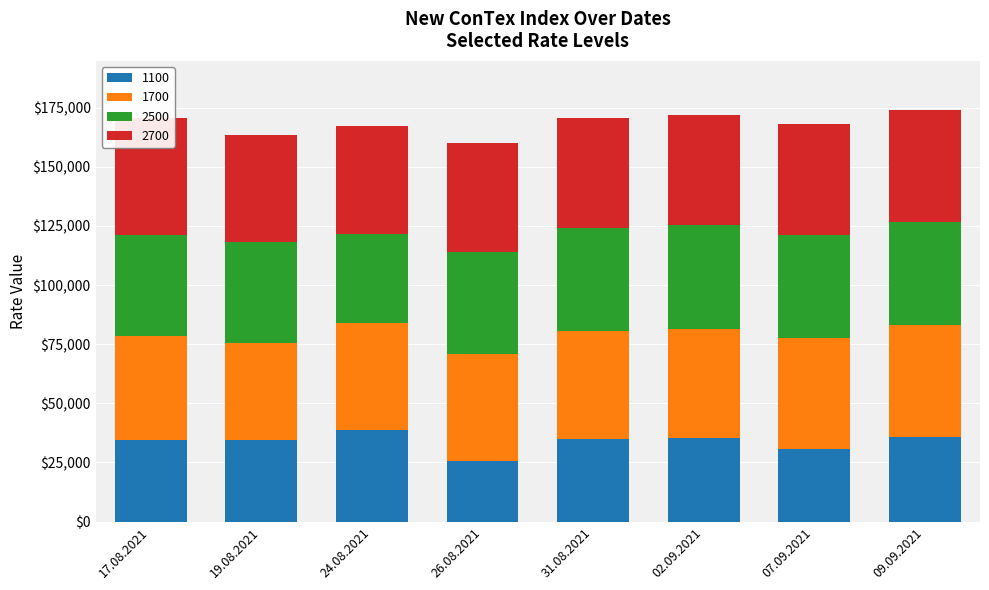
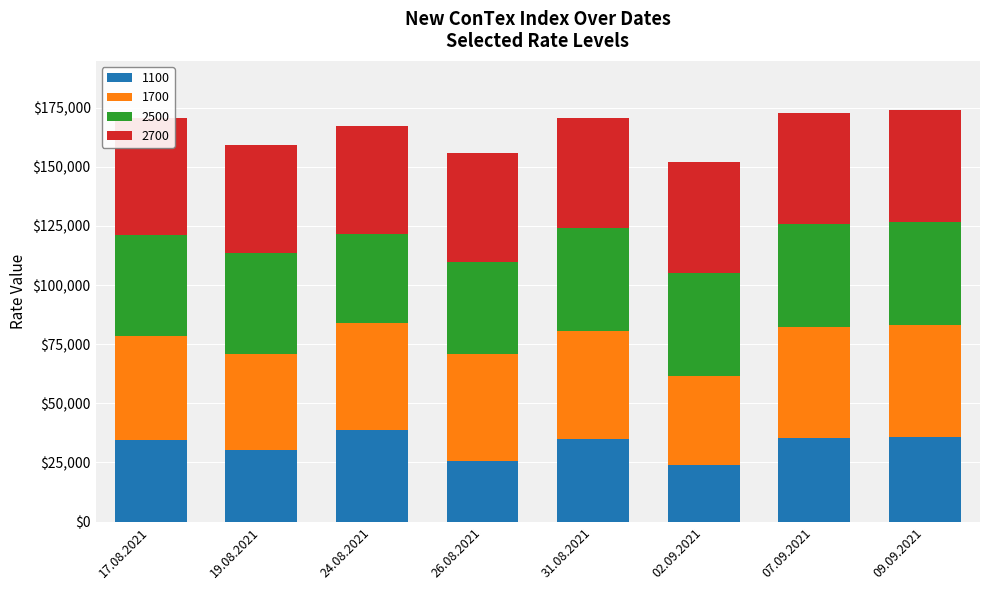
1100, 19.08.2021: $35,000 -> $30,000
2500, 26.08.2021: $43,000 -> $39,000
1100, 02.09.2021: $35,000 -> $24,000
1700, 02.09.2021: $46,000 -> $38,000
1100, 07.09.2021: $31,000 -> $35,000
